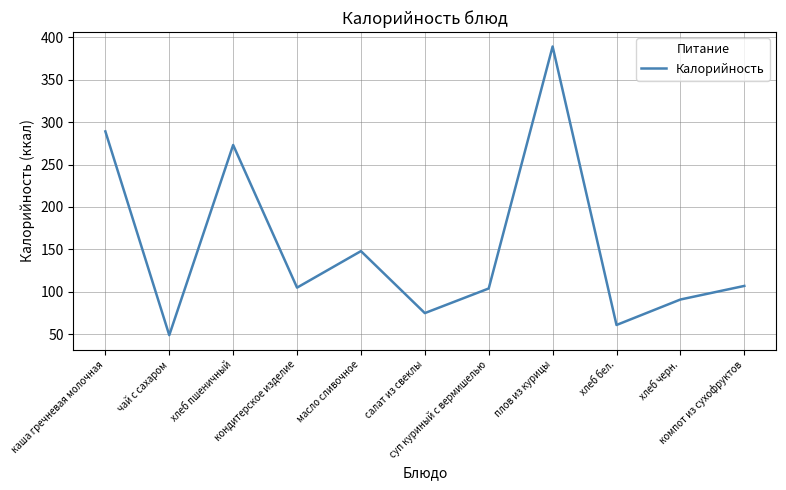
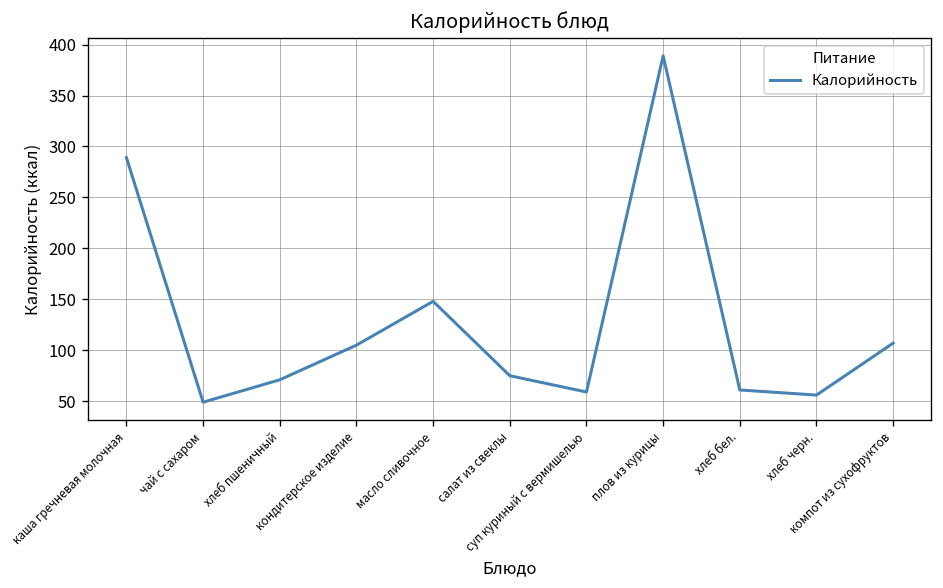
хлеб пшеничный: 270 -> 70
суп куриный с вермишелью: 100 -> 60
хлеб черн.: 90 -> 60
